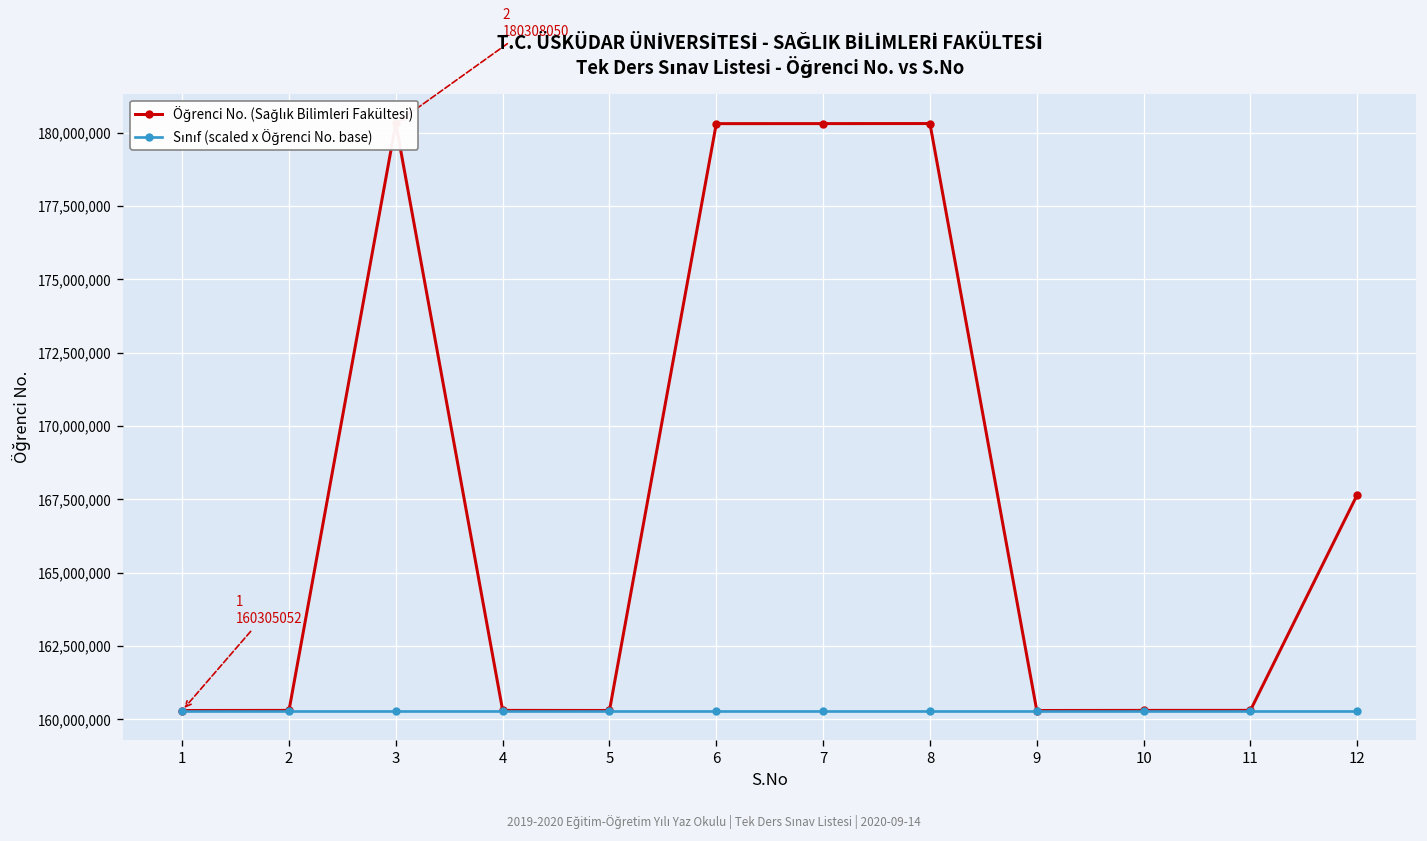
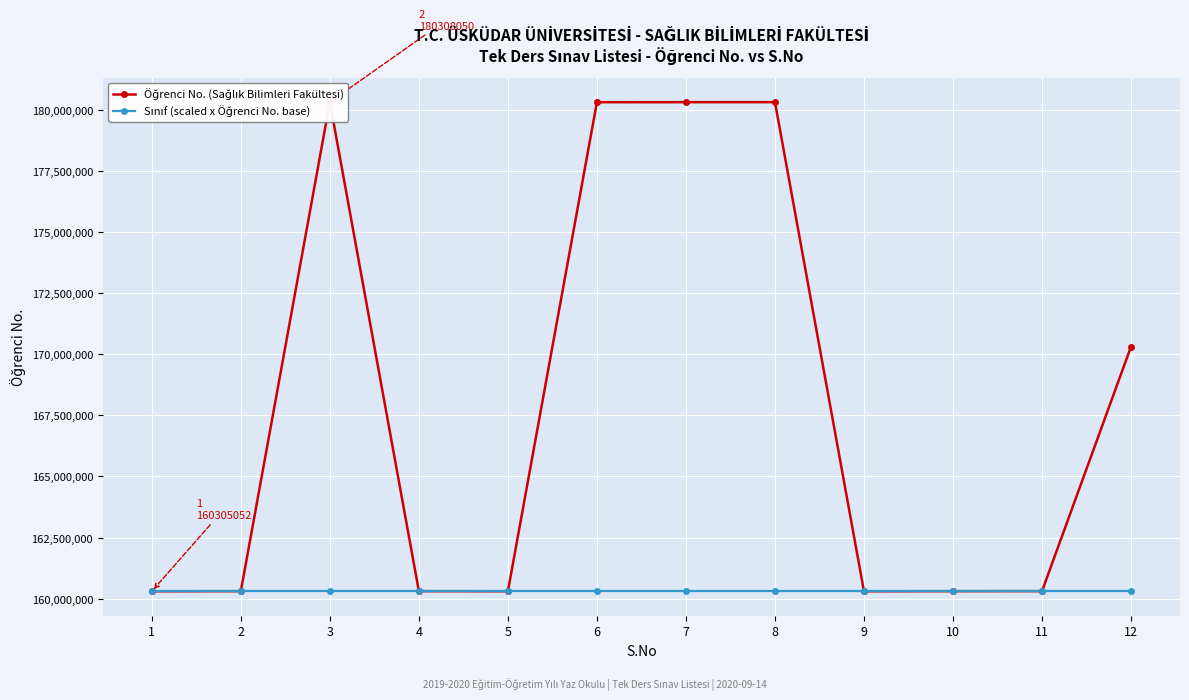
Öğrenci No. (Sağlık Bilimleri Fakültesi), 12: 167,700,000 -> 170,300,000
